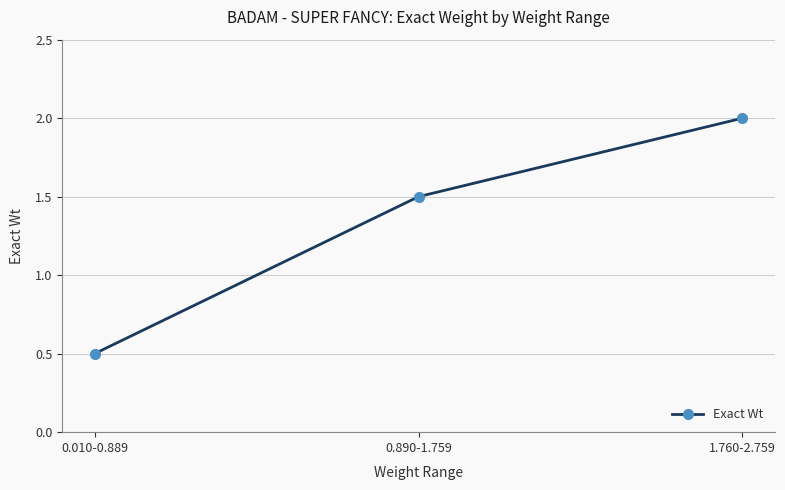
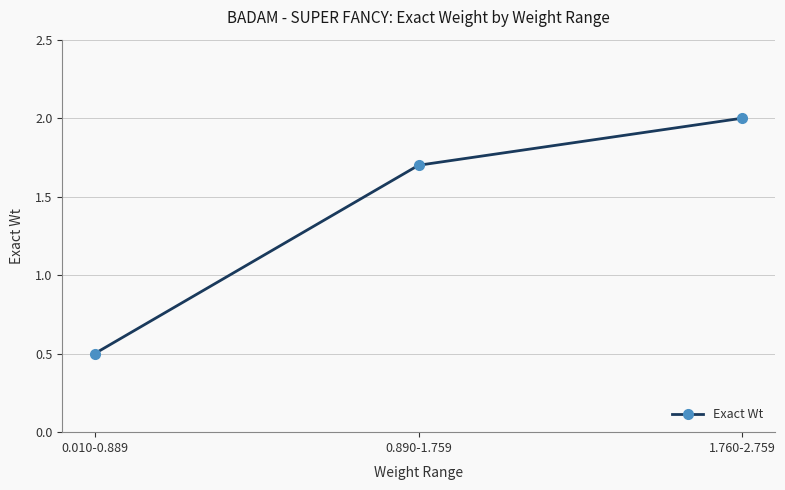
0.890-1.759: 1.5 -> 1.7
